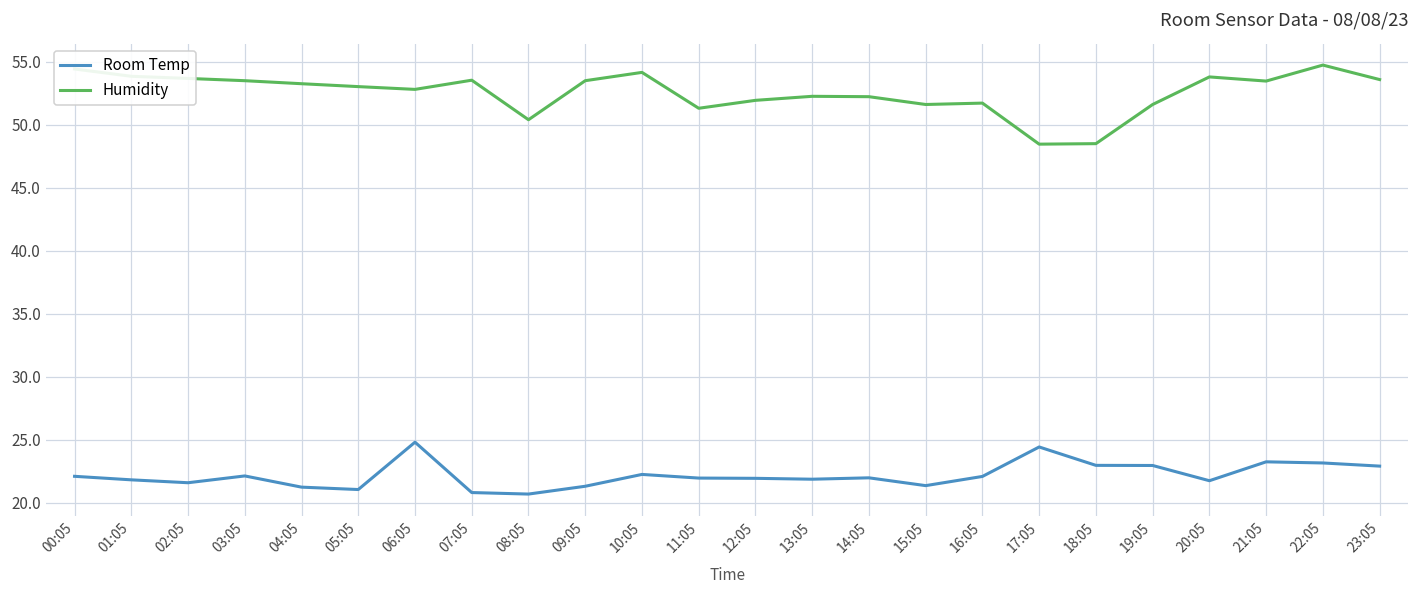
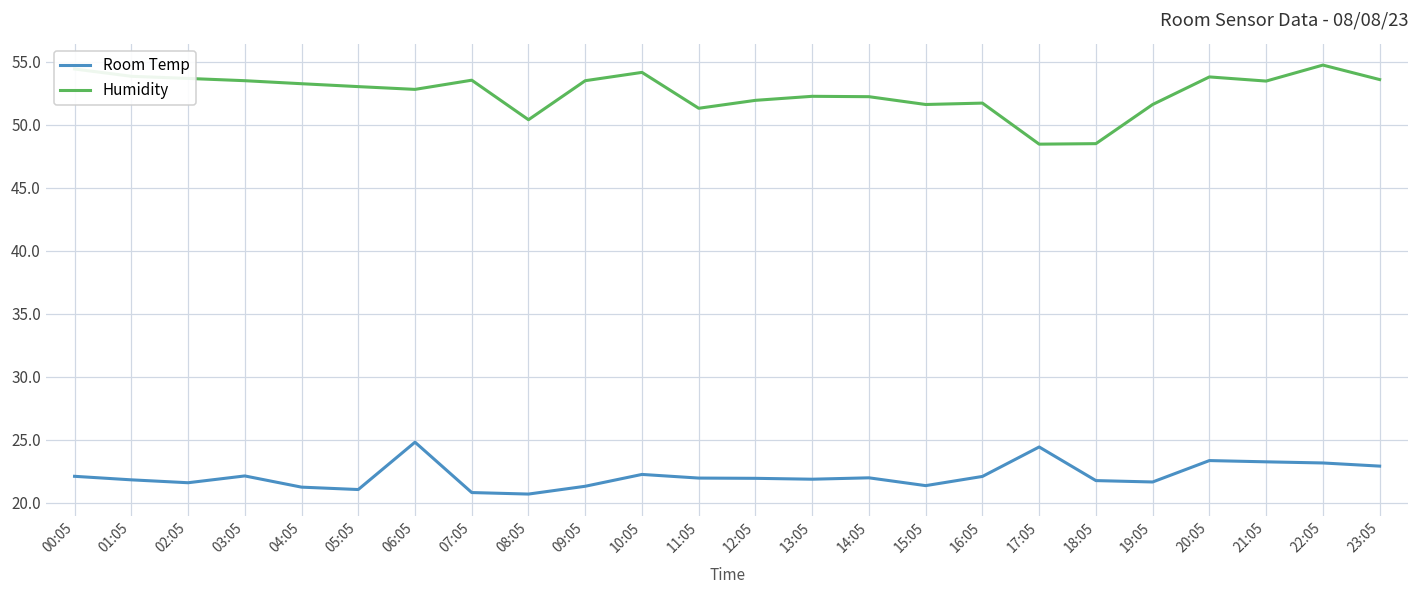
Room Temp, 18:05: 23.0 -> 21.8
Room Temp, 19:05: 23.0 -> 21.6
Room Temp, 20:05: 21.7 -> 23.3
